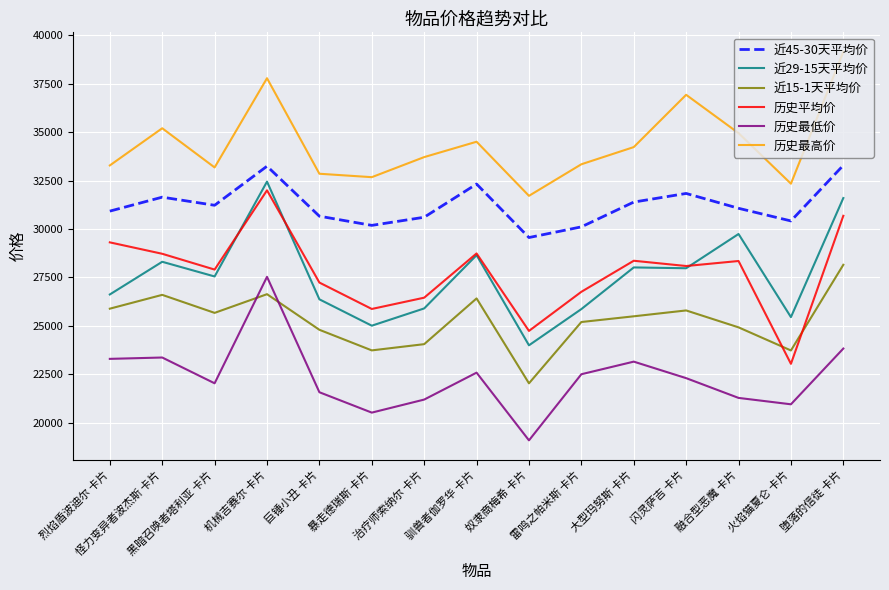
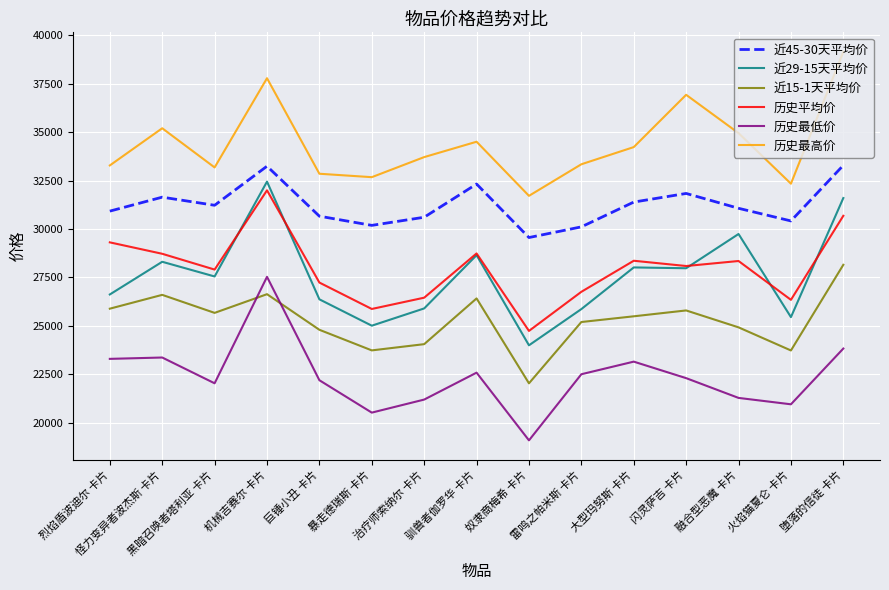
历史最低价, 巨锤小丑 卡片: 21600 -> 22200
历史平均价, 火焰猫夏仑 卡片: 23000 -> 26300
